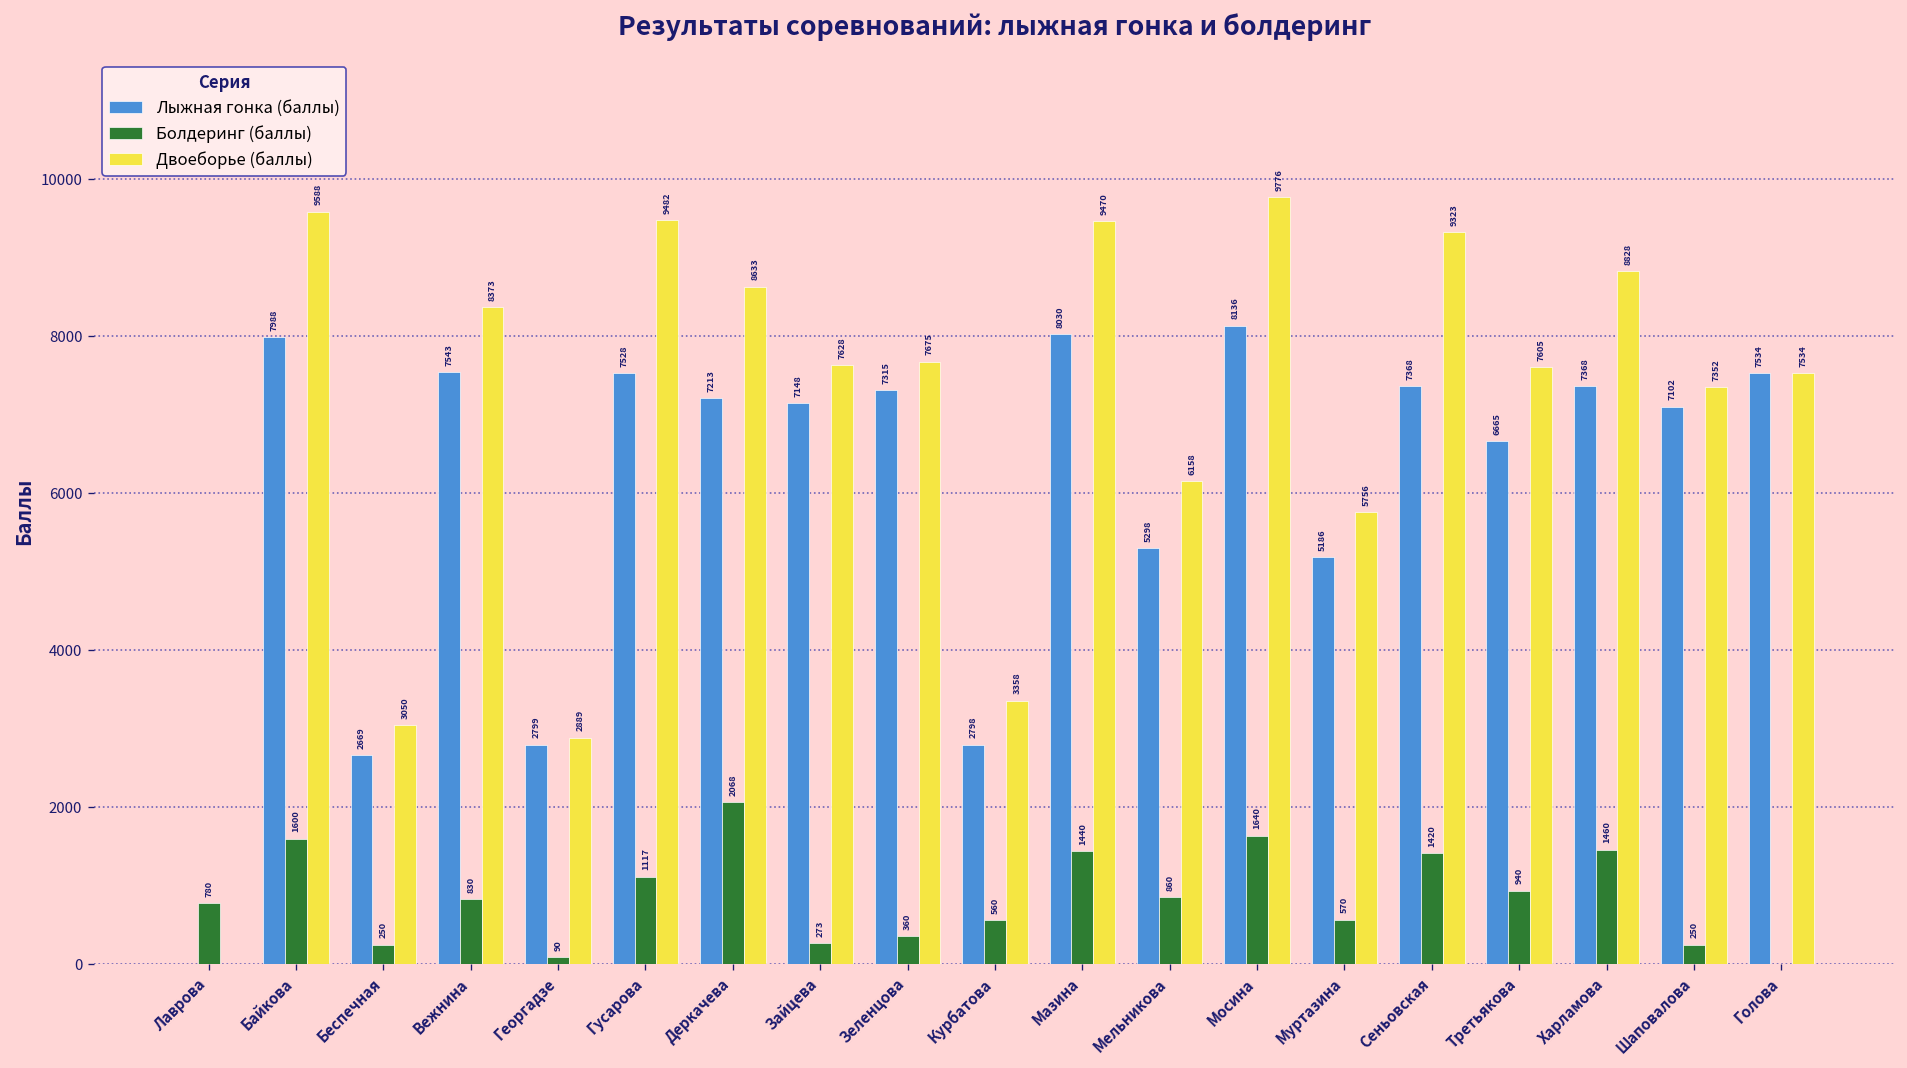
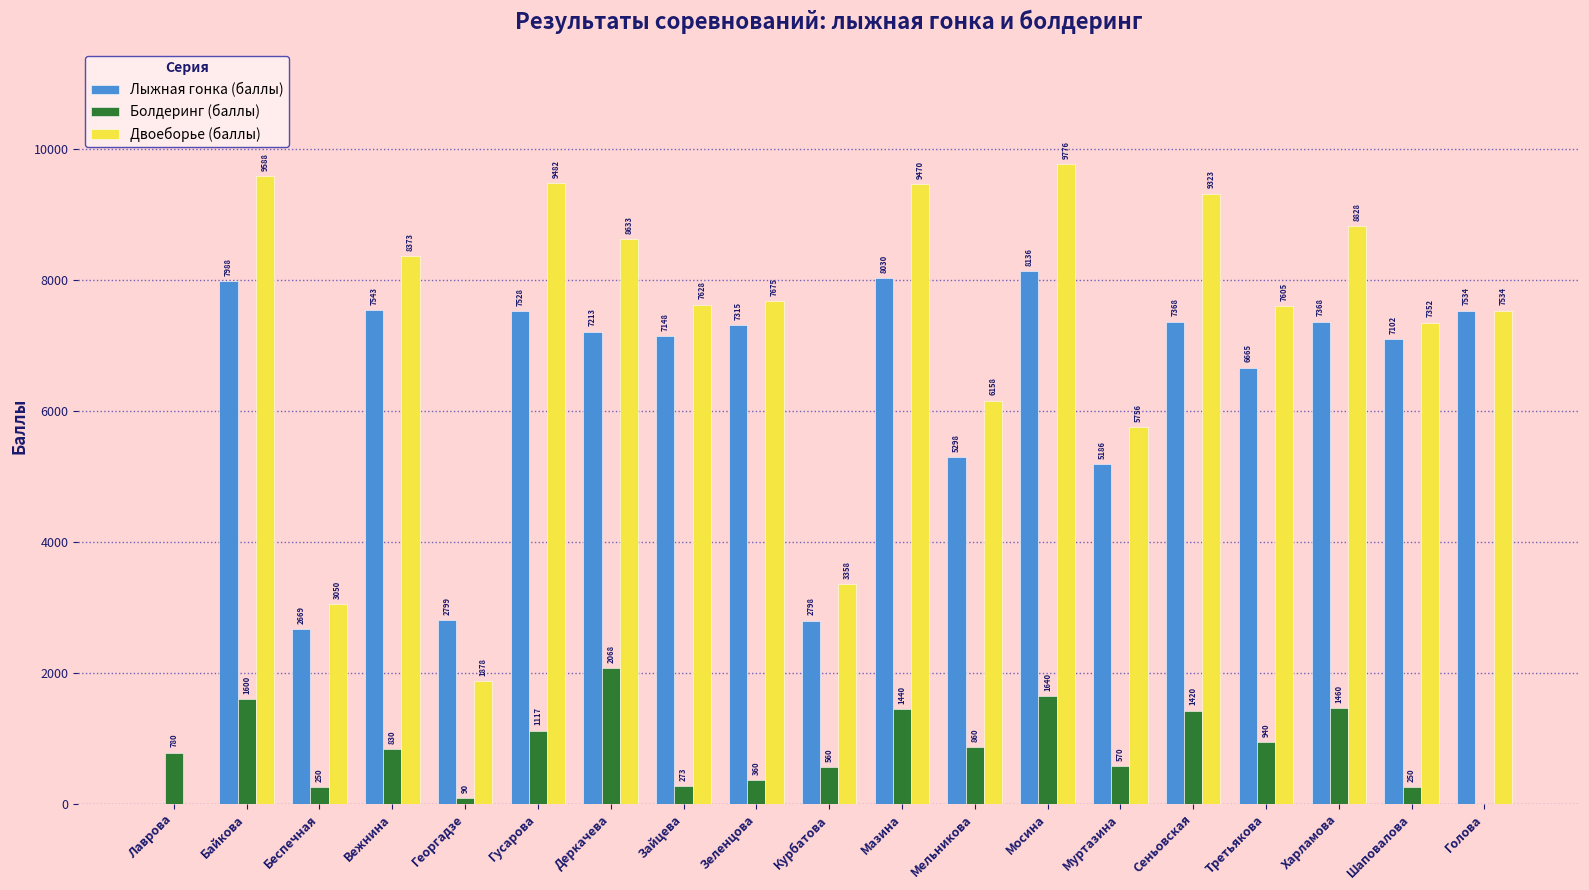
Двоеборье (баллы), Георгадзе: 2889 -> 1878
